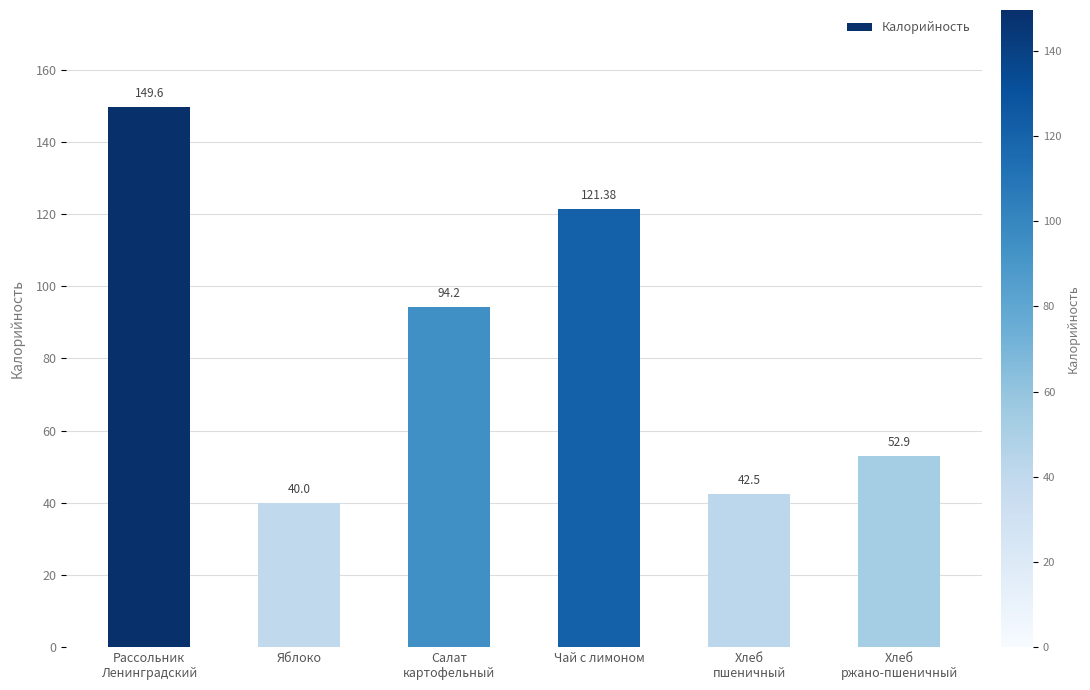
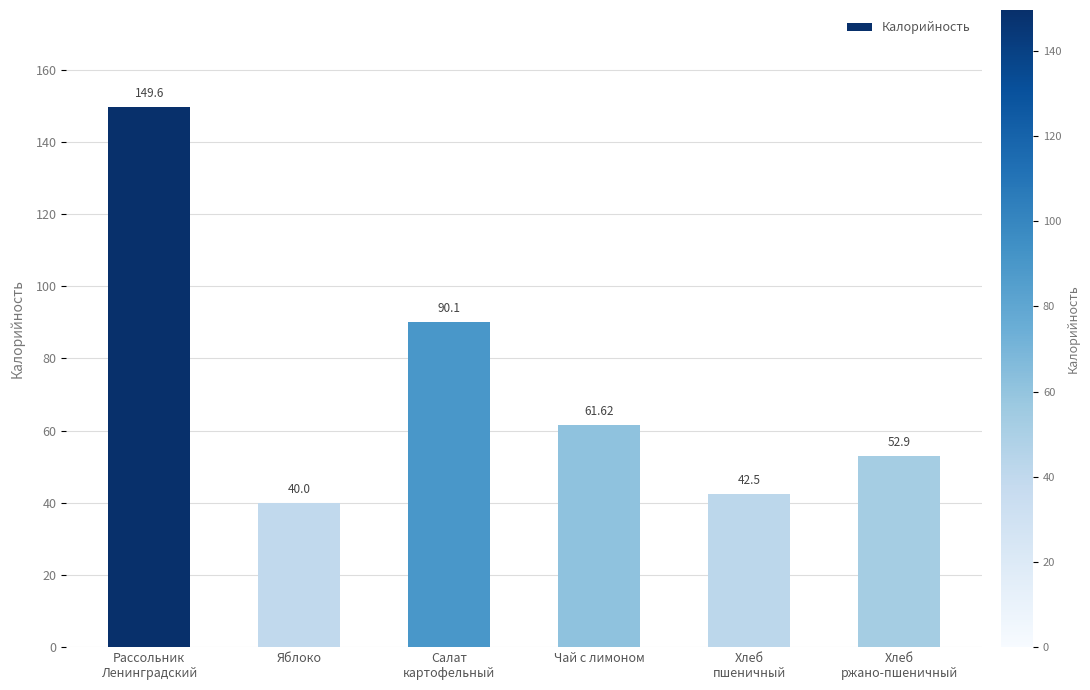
Салат картофельный: 94.2 -> 90.1
Чай с лимоном: 121.38 -> 61.62
